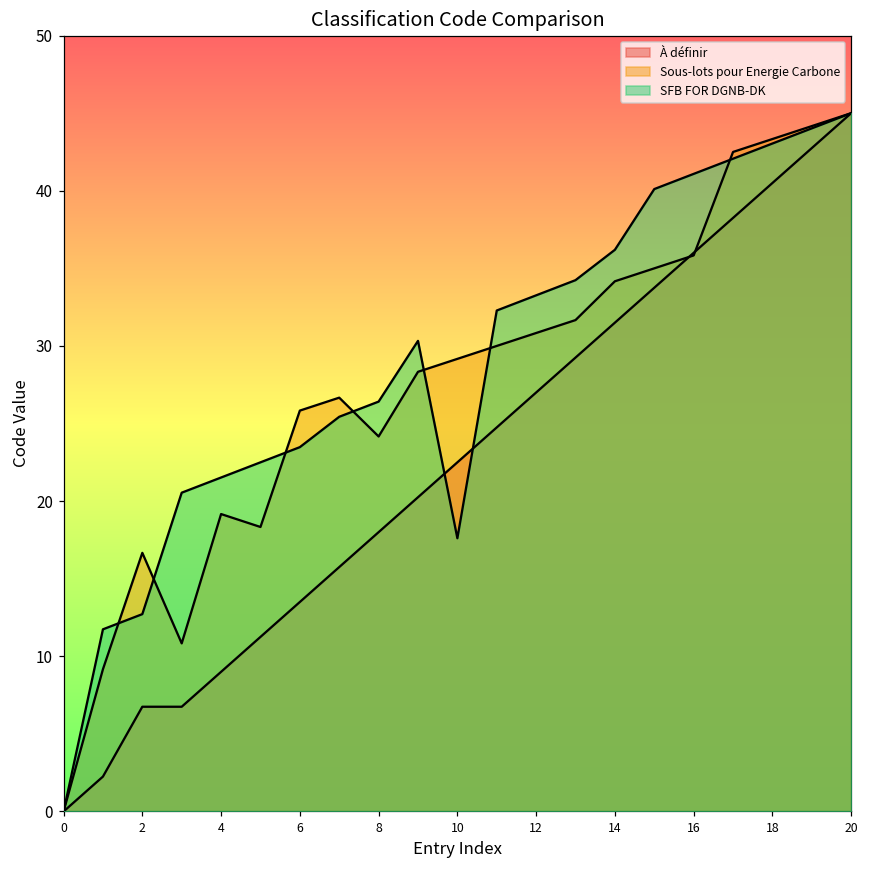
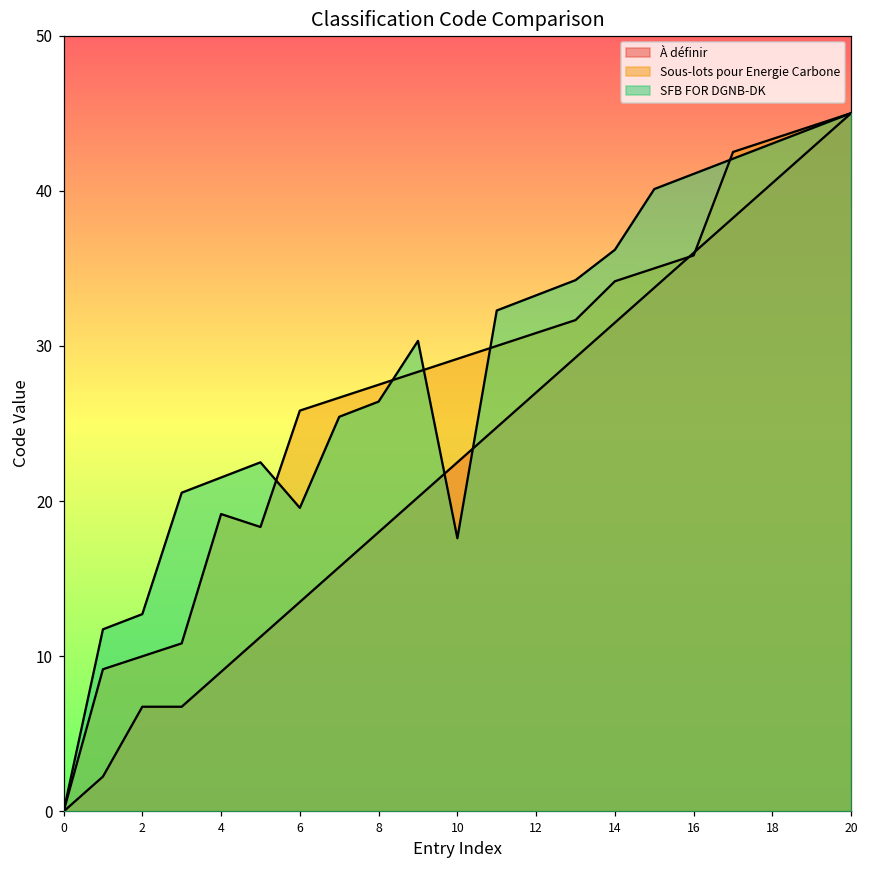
Sous-lots pour Energie Carbone, 2: 16.7 -> 10.0
SFB FOR DGNB-DK, 6: 23.5 -> 19.6
Sous-lots pour Energie Carbone, 8: 24.2 -> 27.5
